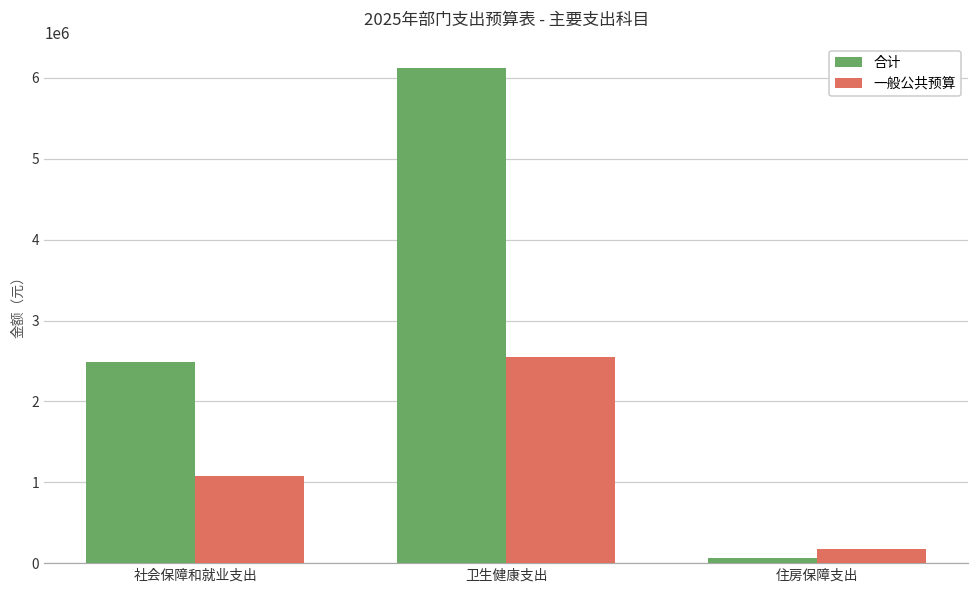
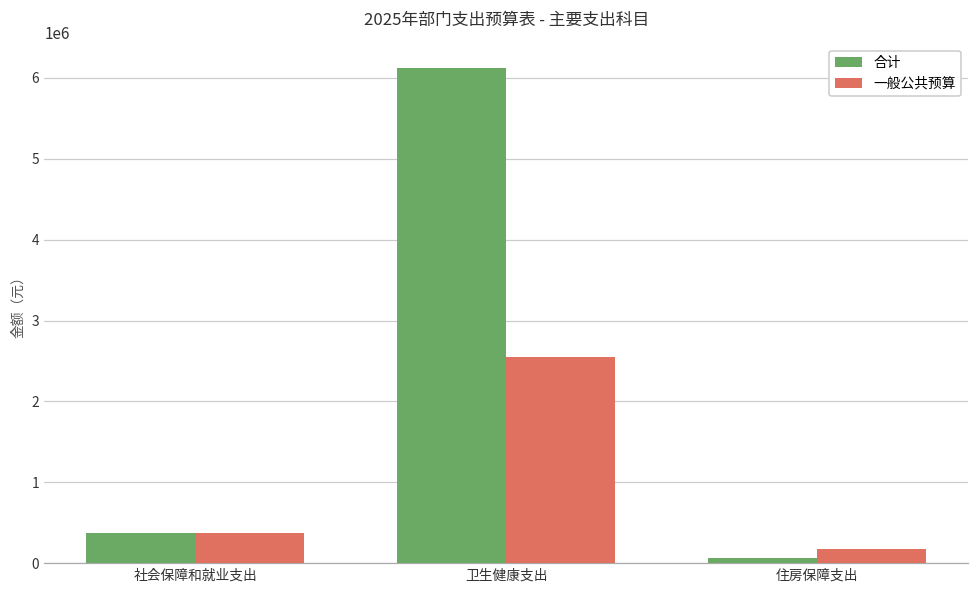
合计, 社会保障和就业支出: 2500000 -> 400000
一般公共预算, 社会保障和就业支出: 1100000 -> 400000
